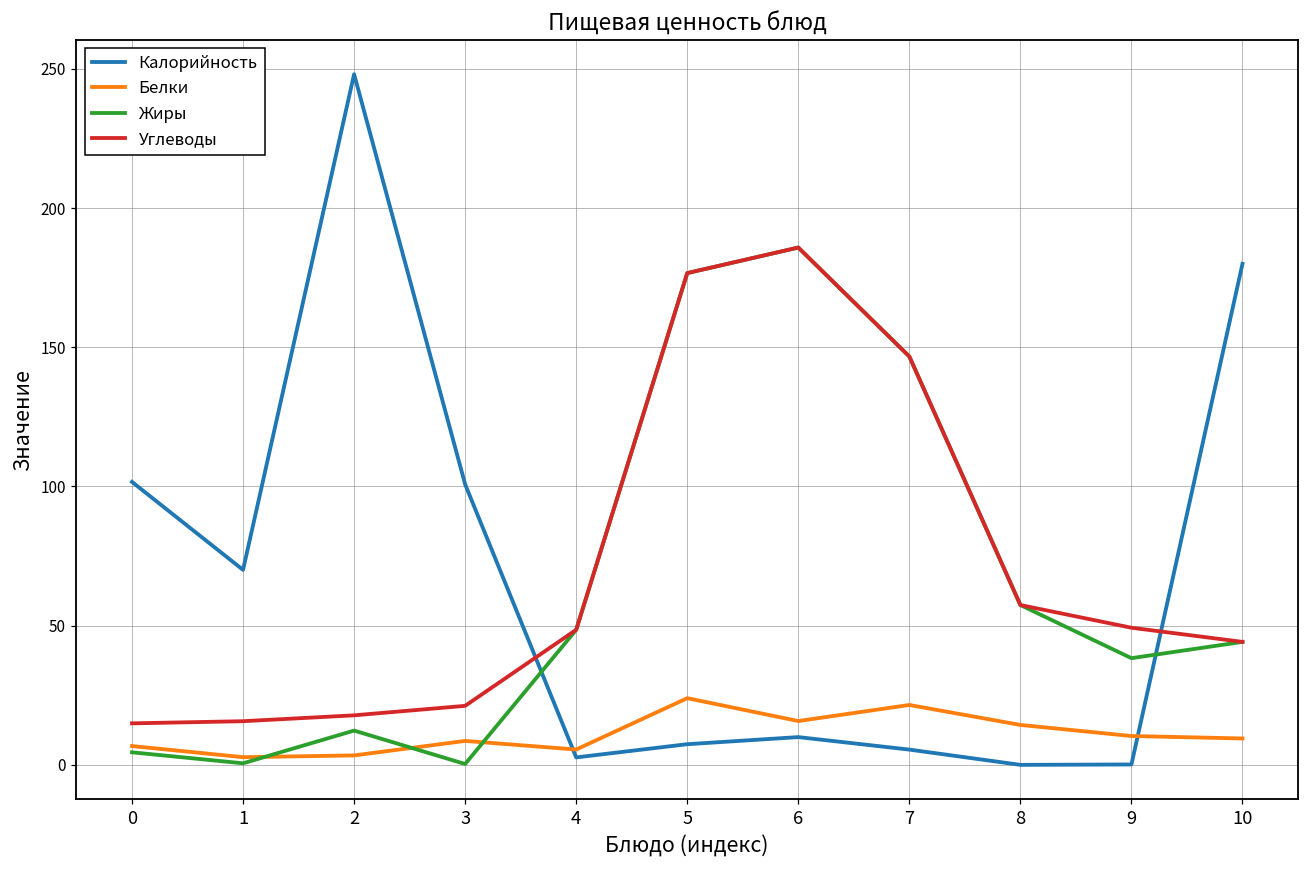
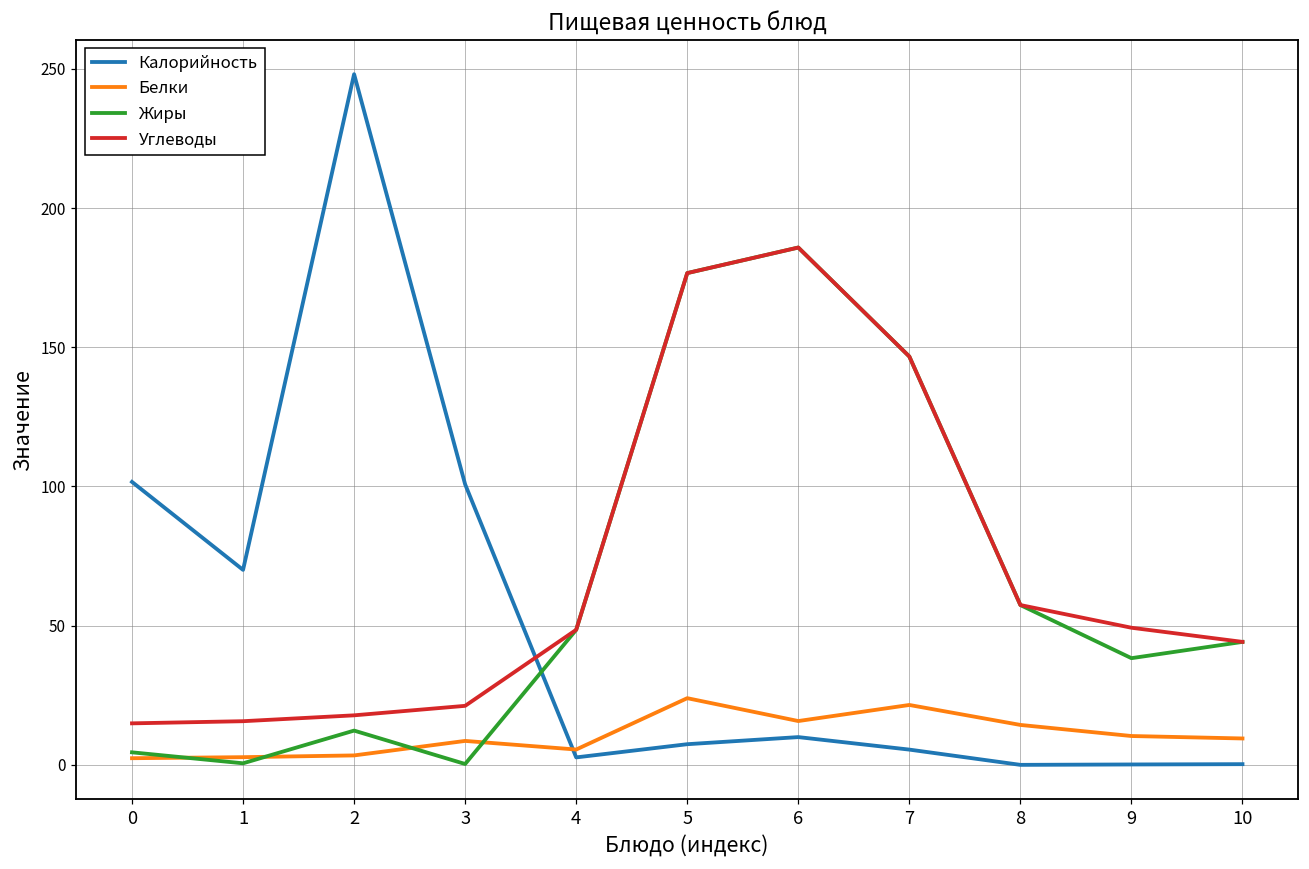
Белки, 0: 7 -> 2
Калорийность, 10: 180 -> 0
